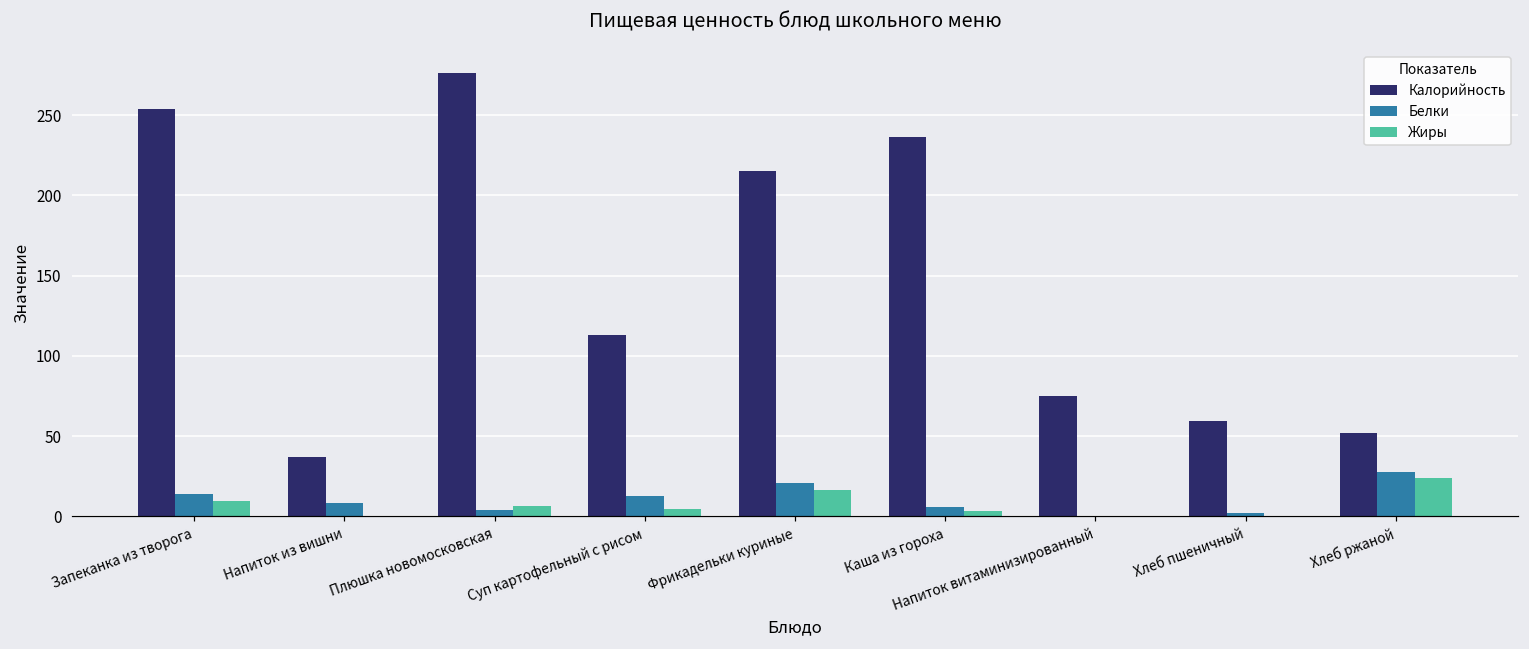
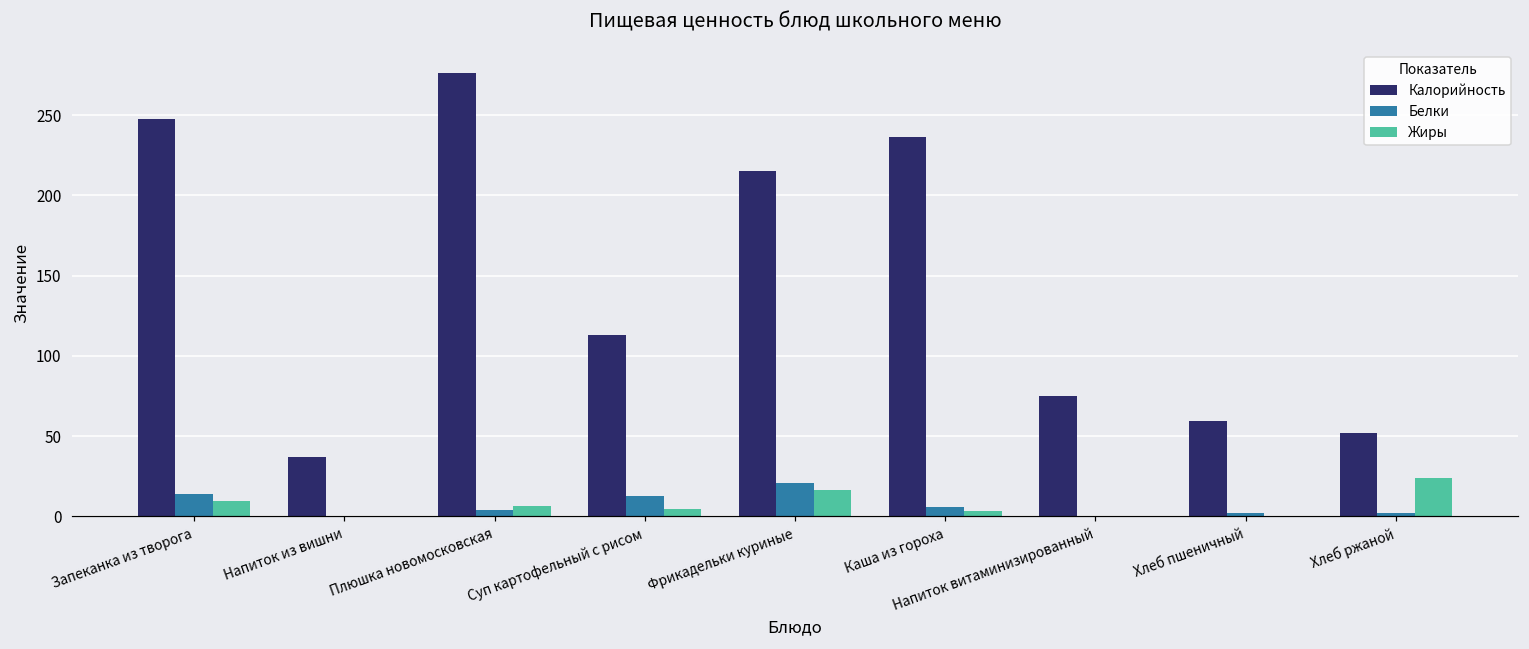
Калорийность, Запеканка из творога: 254 -> 247
Белки, Напиток из вишни: 9 -> 0
Белки, Хлеб ржаной: 28 -> 2
